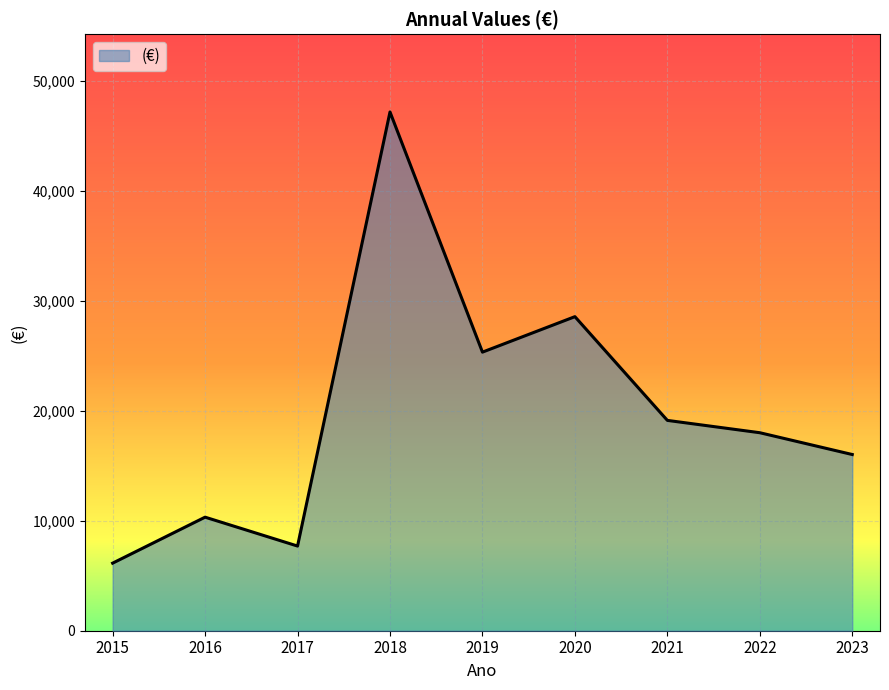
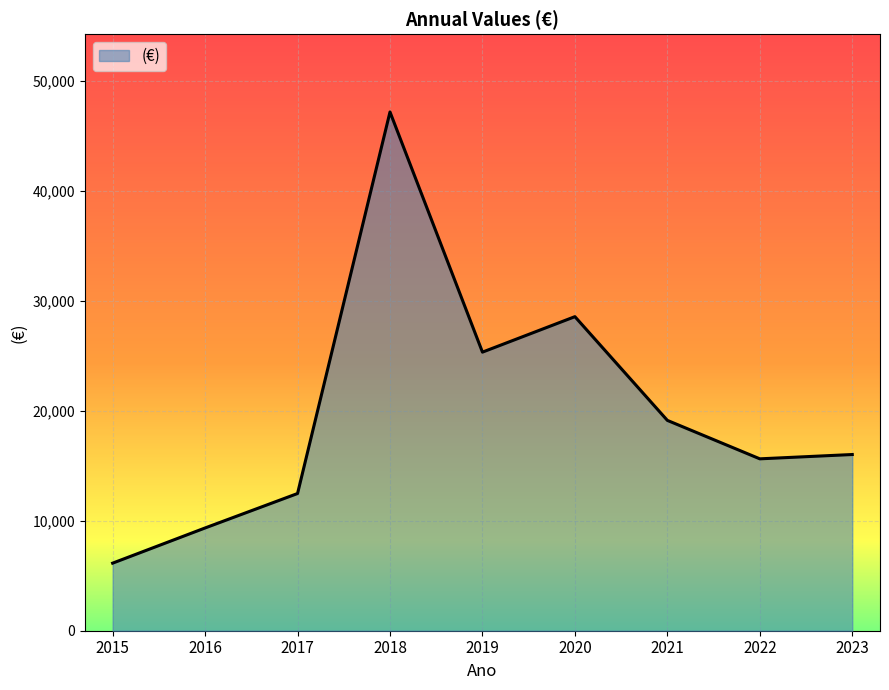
2016: 10,300 -> 9,300
2017: 7,700 -> 12,500
2022: 18,000 -> 15,600
